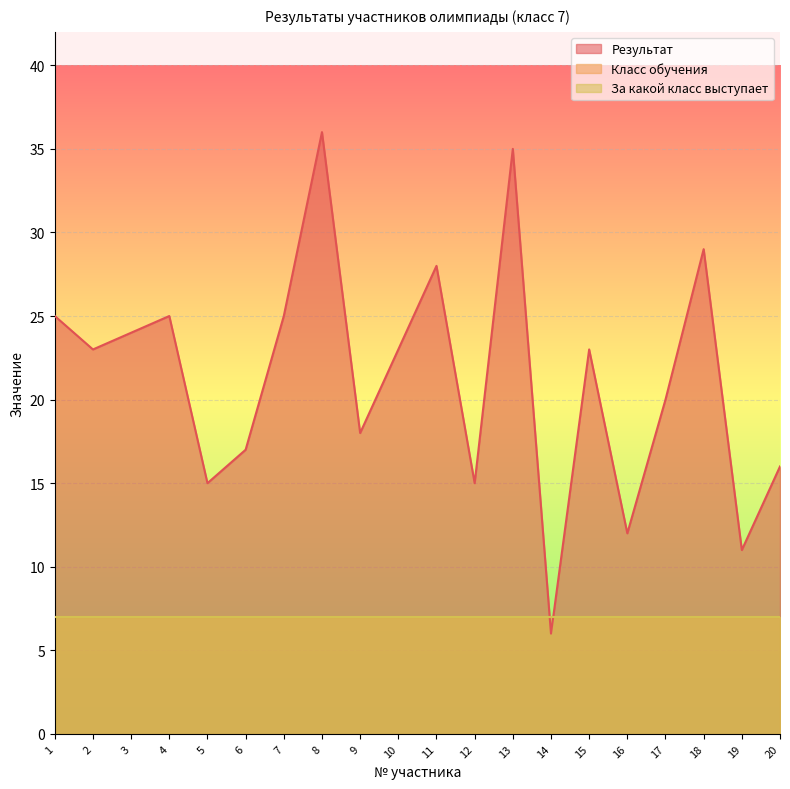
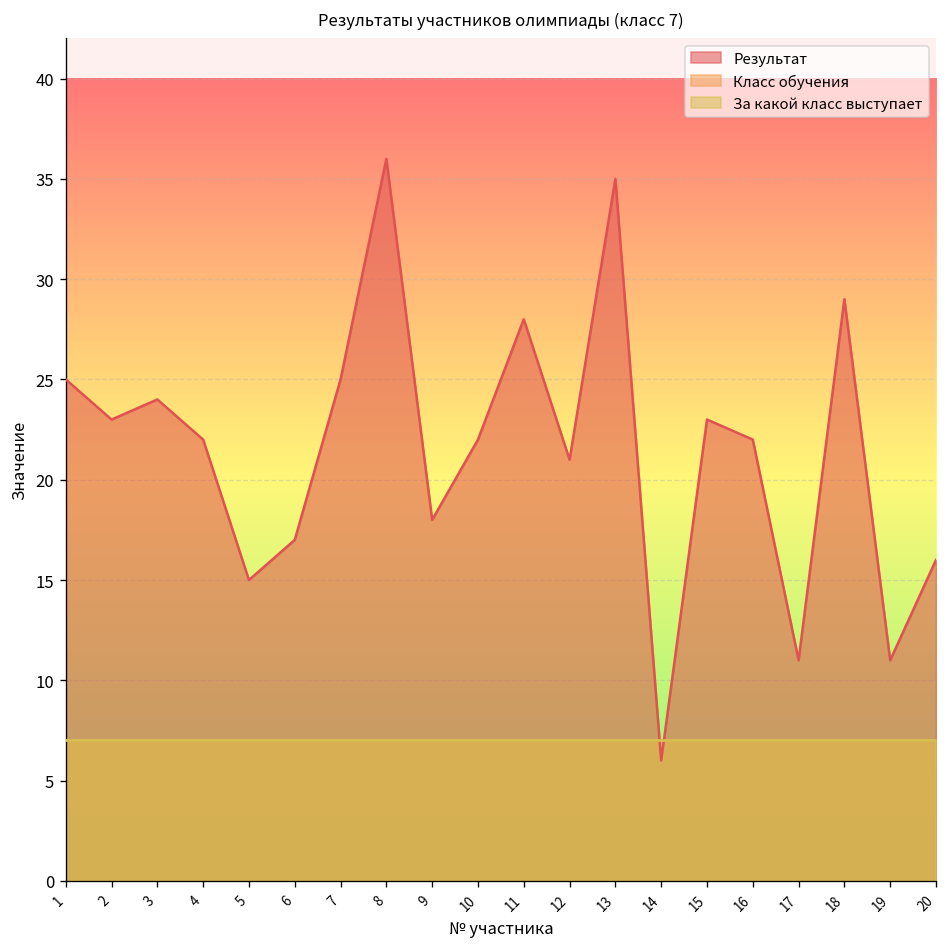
Результат, 4: 25 -> 22
Результат, 10: 23 -> 22
Результат, 12: 15 -> 21
Результат, 16: 12 -> 22
Результат, 17: 20 -> 11
